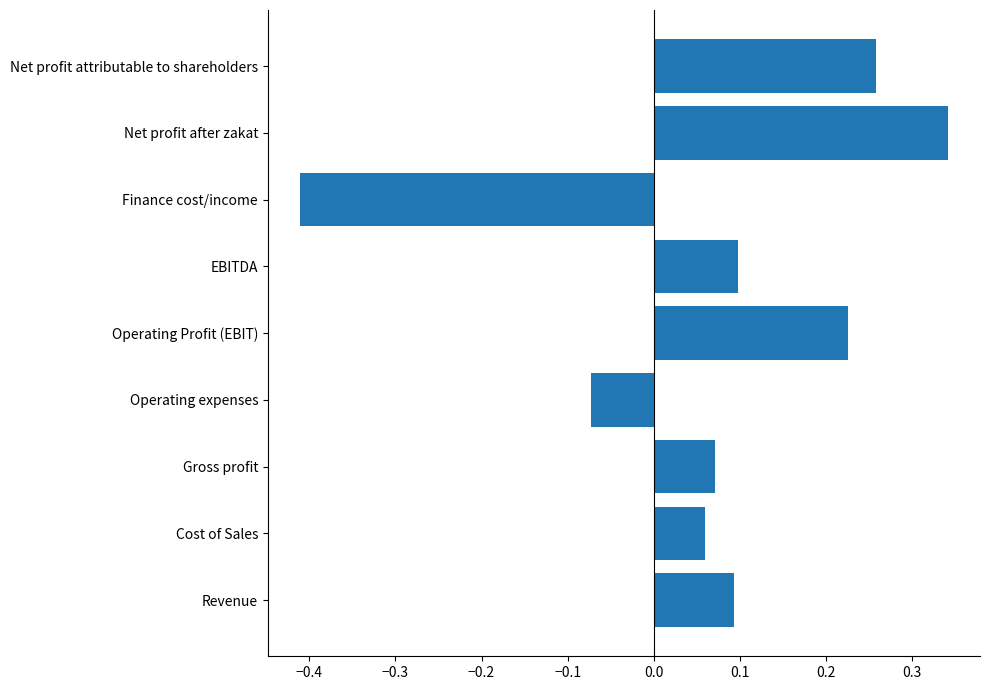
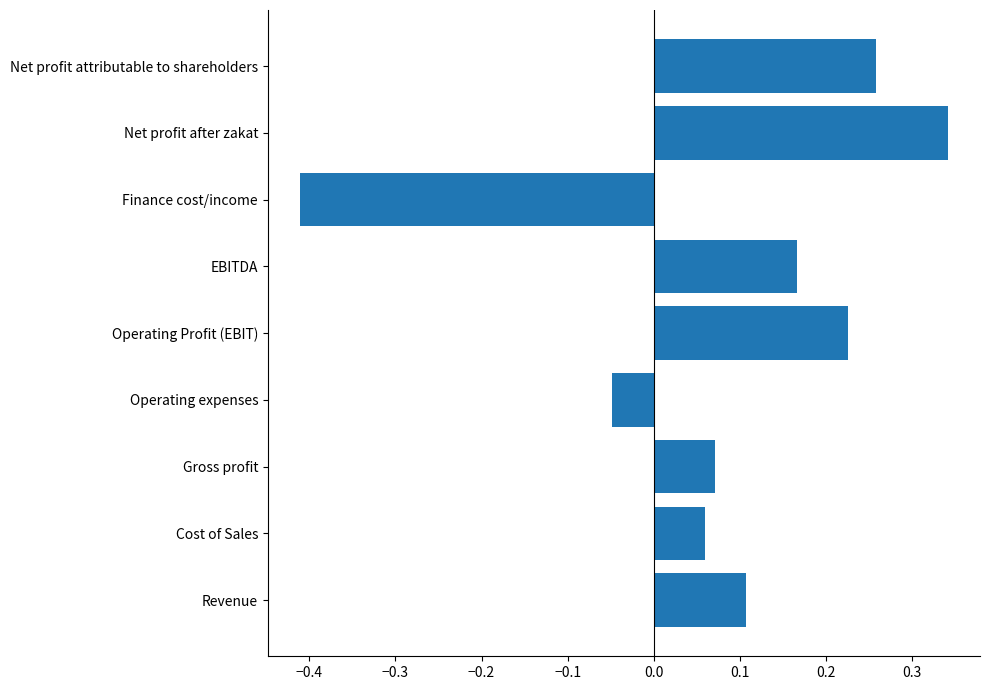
EBITDA: 0.10 -> 0.17
Operating expenses: -0.07 -> -0.05
Revenue: 0.09 -> 0.11
